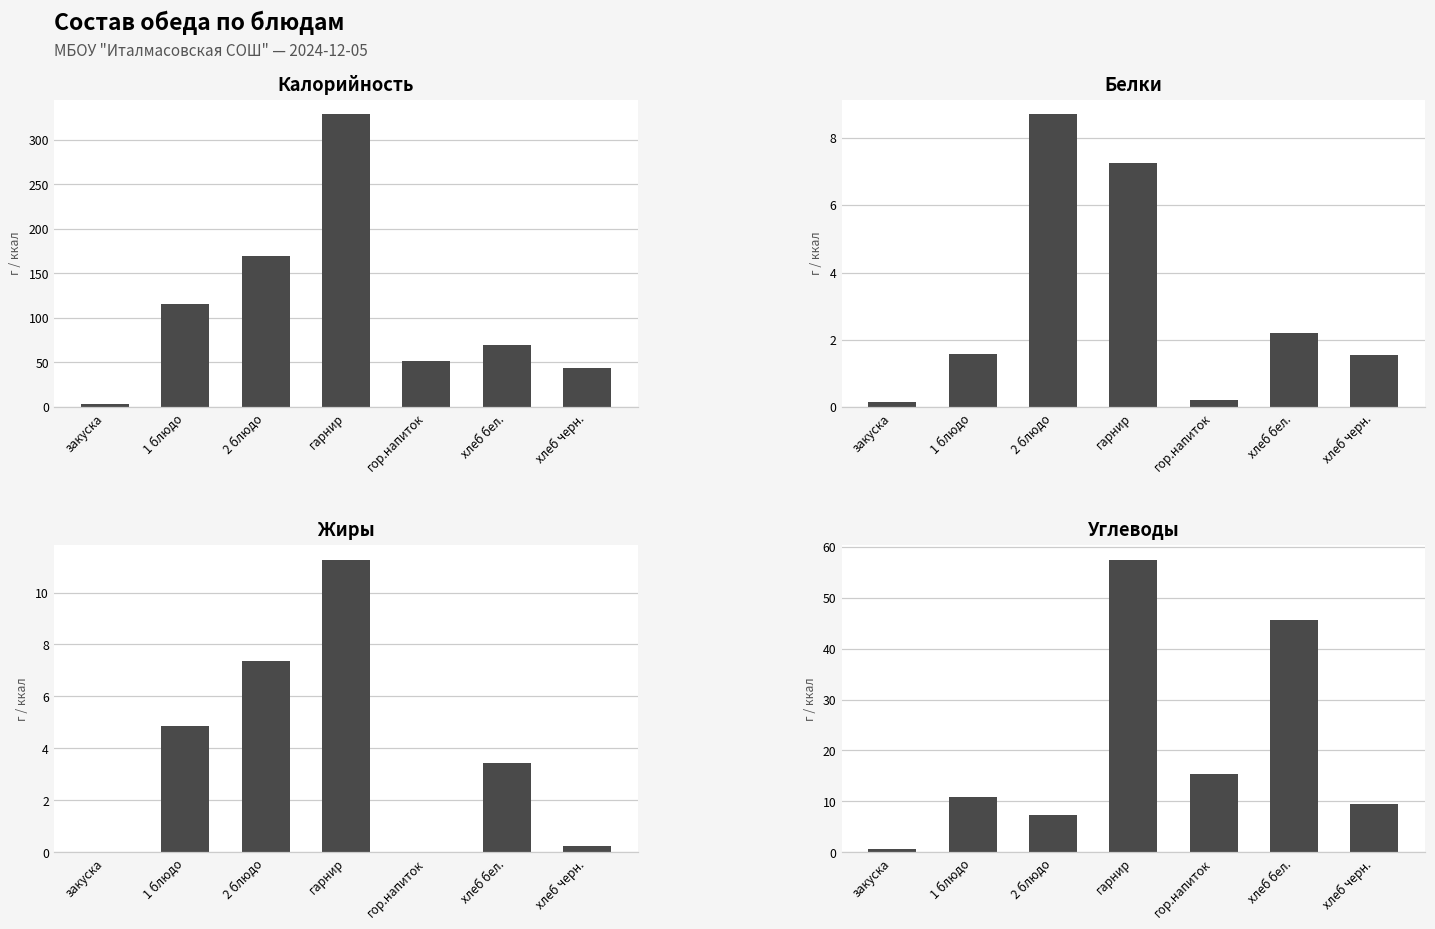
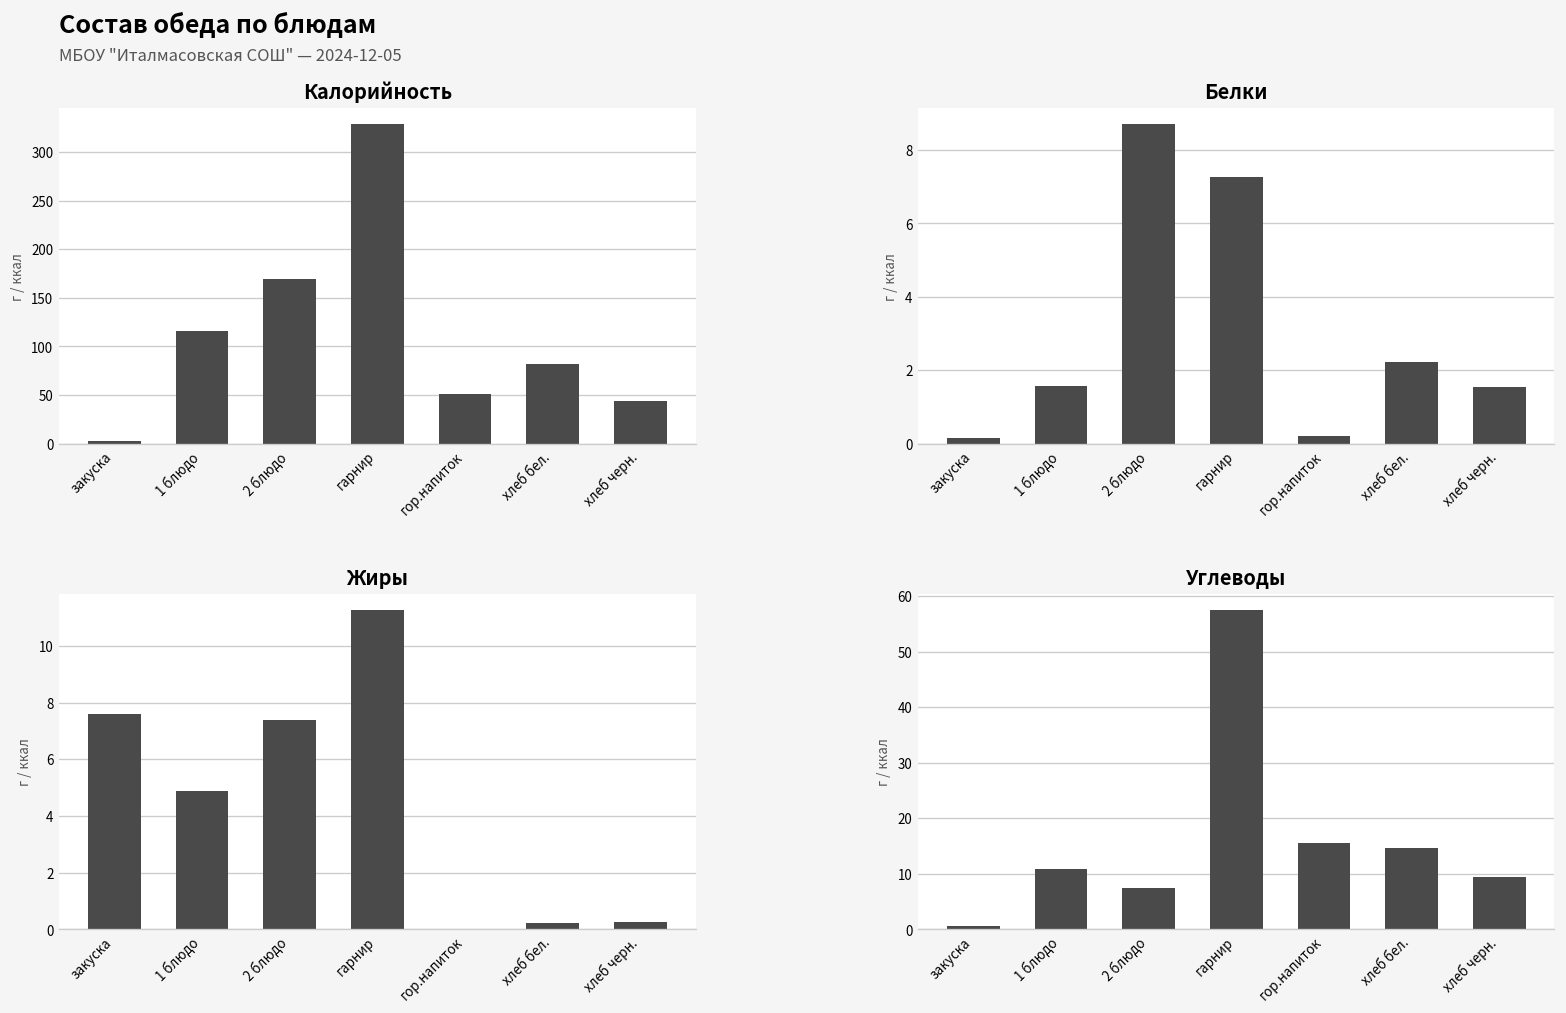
Калорийность, хлеб бел.: 70 -> 80
Жиры, закуска: 0.0 -> 7.6
Жиры, хлеб бел.: 3.4 -> 0.2
Углеводы, хлеб бел.: 46 -> 15
